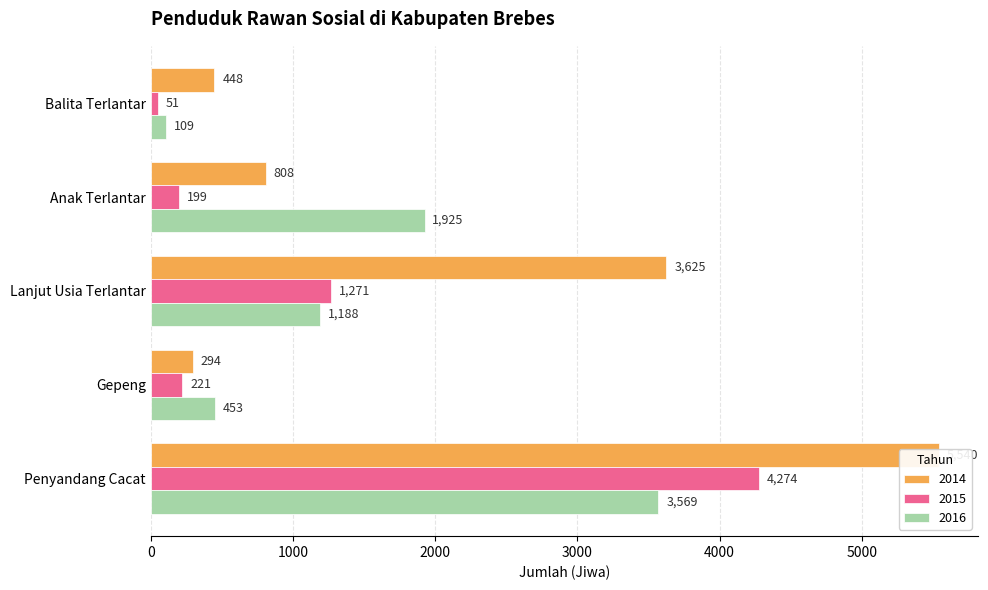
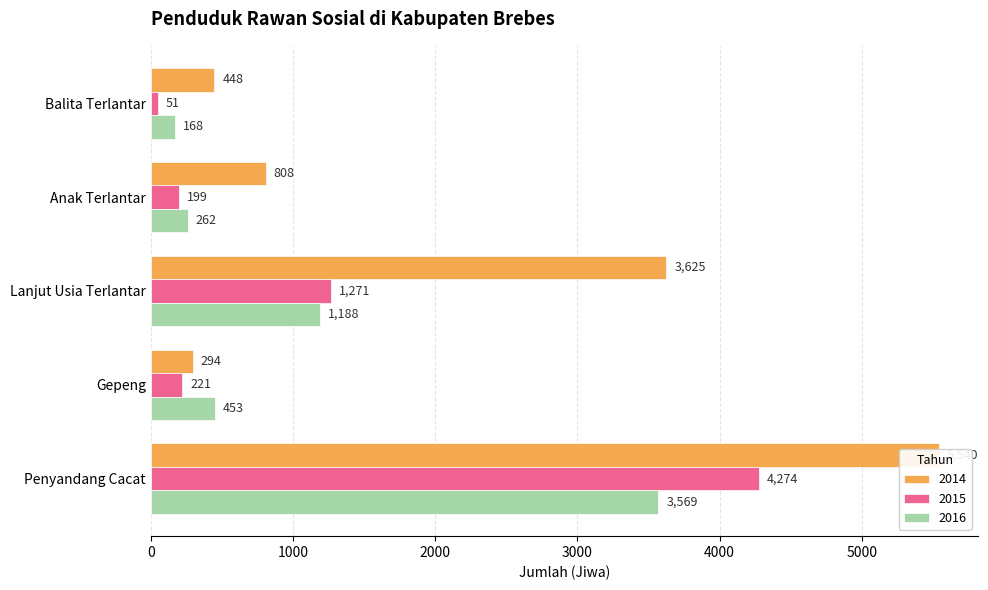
2016, Balita Terlantar: 109 -> 168
2016, Anak Terlantar: 1,925 -> 262
